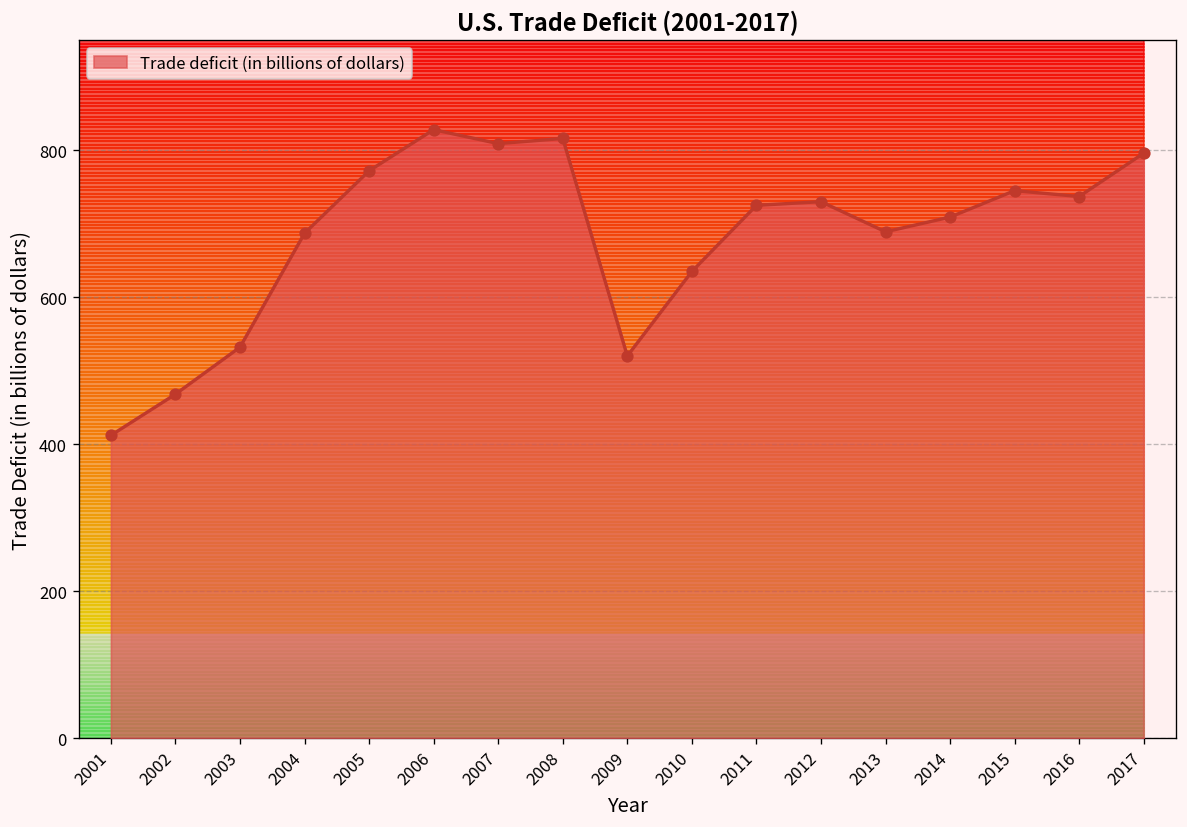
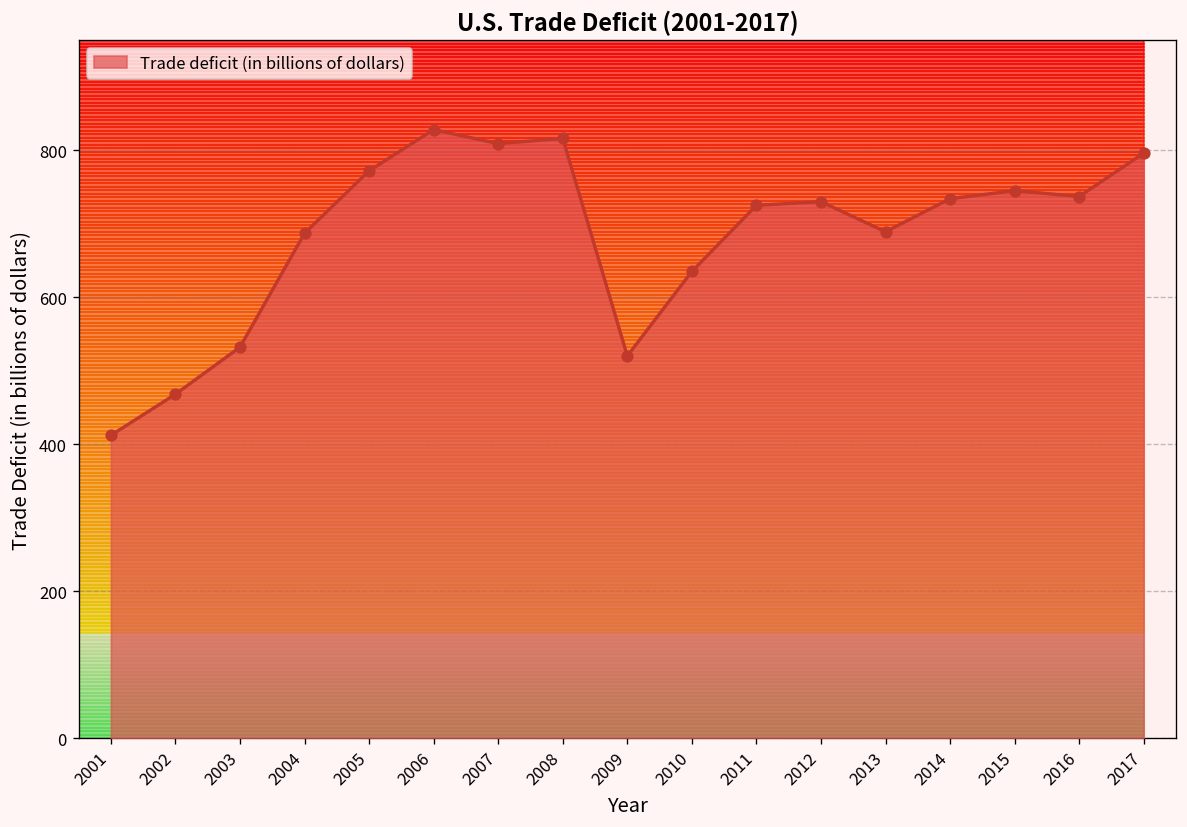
2014: 710 -> 730
